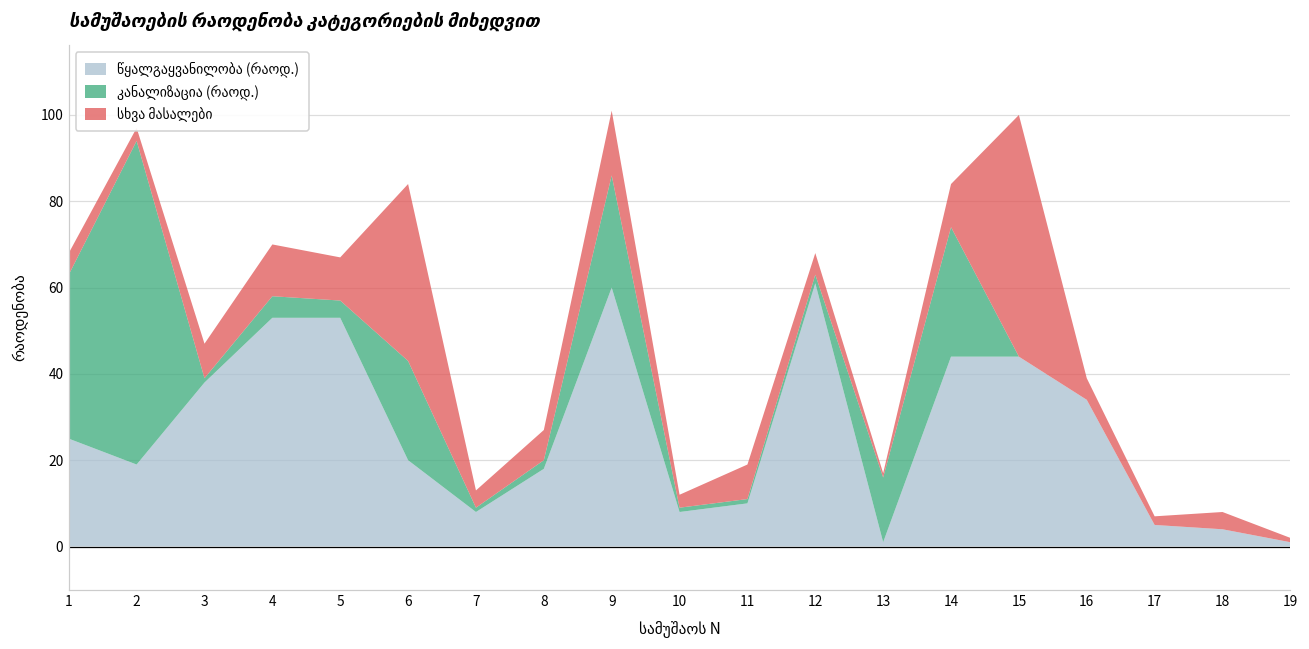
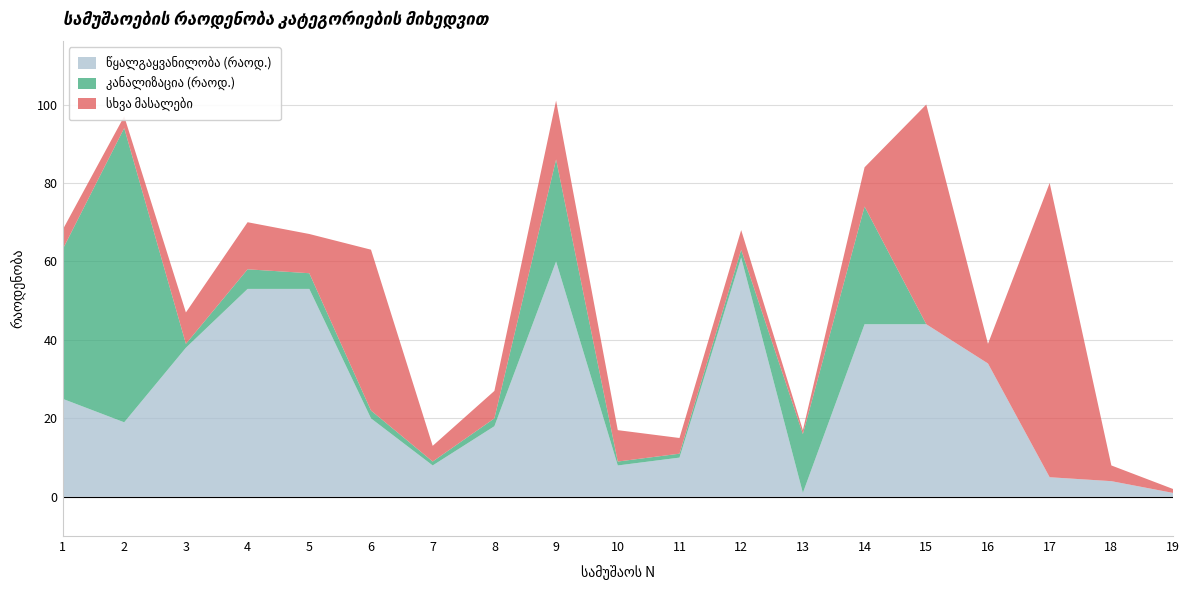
კანალიზაცია (რაოდ.), 6: 23 -> 2
სხვა მასალები, 10: 3 -> 8
სხვა მასალები, 11: 8 -> 4
სხვა მასალები, 17: 2 -> 75
